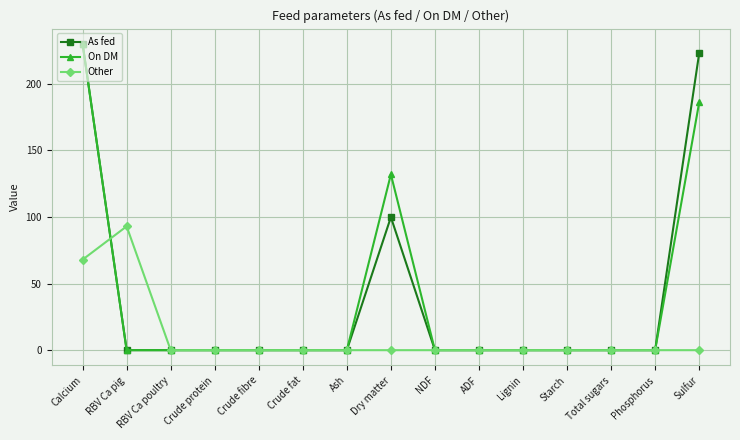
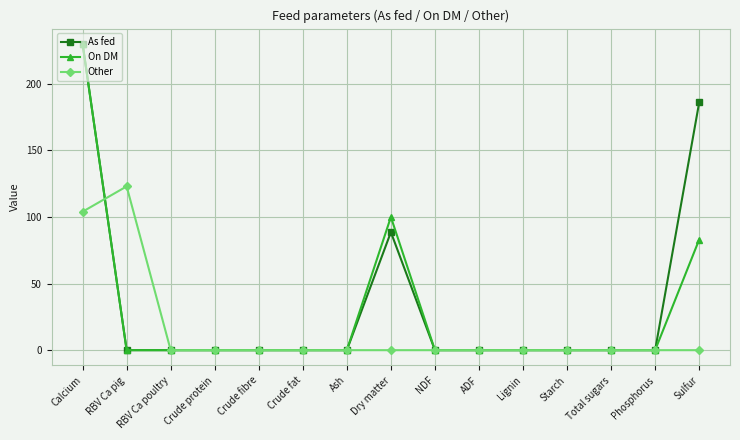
Other, Calcium: 68 -> 104
Other, RBV Ca pig: 93 -> 123
As fed, Dry matter: 100 -> 89
On DM, Dry matter: 132 -> 100
As fed, Sulfur: 223 -> 186
On DM, Sulfur: 186 -> 83
